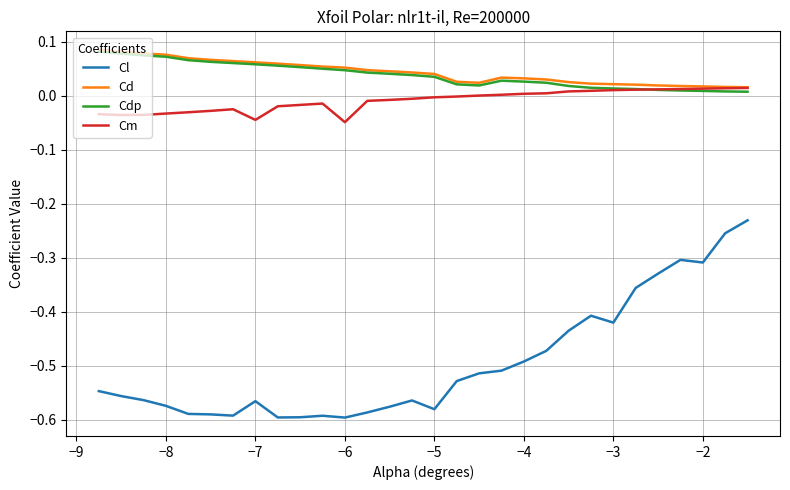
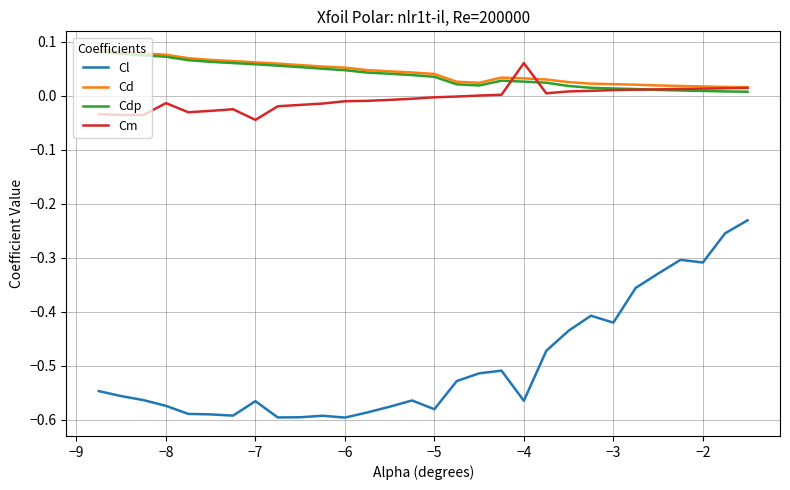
Cm, −8: -0.03 -> -0.01
Cm, −6: -0.05 -> -0.01
Cl, −4: -0.49 -> -0.57
Cm, −4: 0.00 -> 0.06
